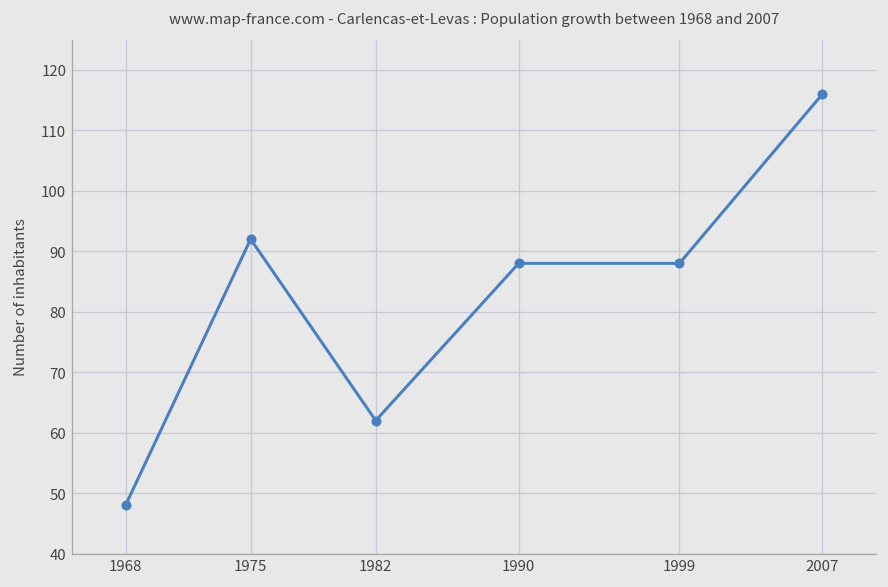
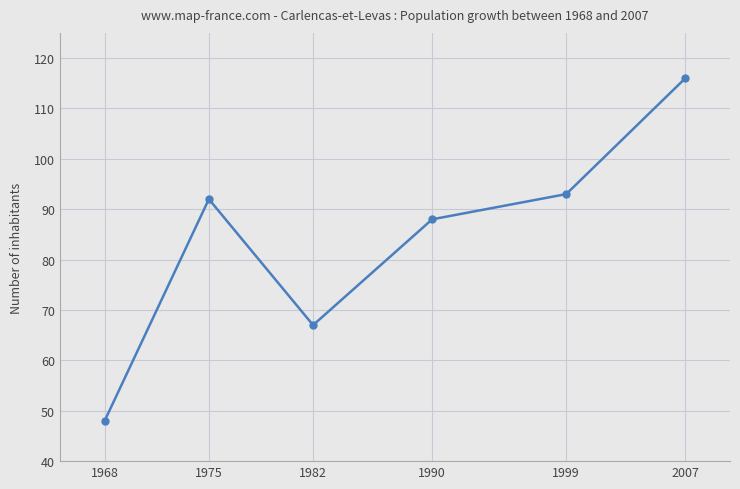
1982: 62 -> 67
1999: 88 -> 93
